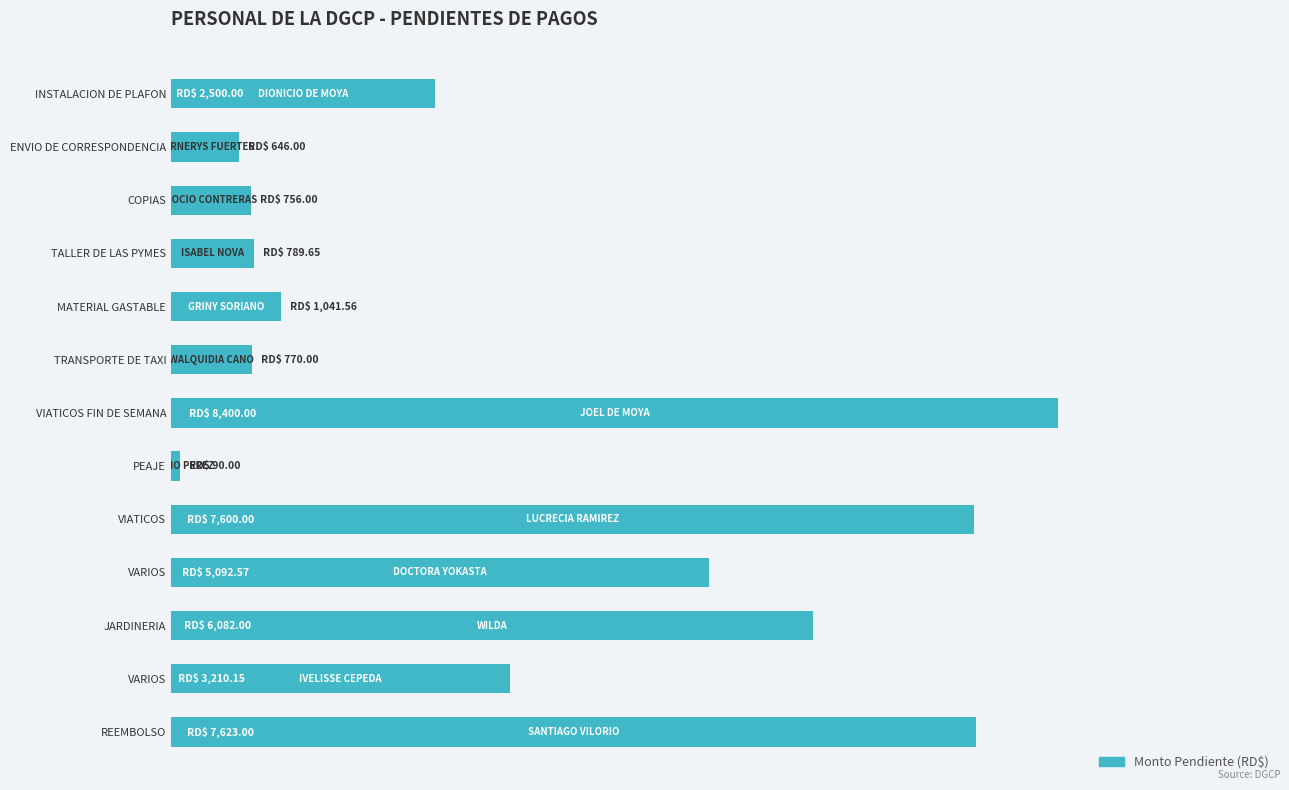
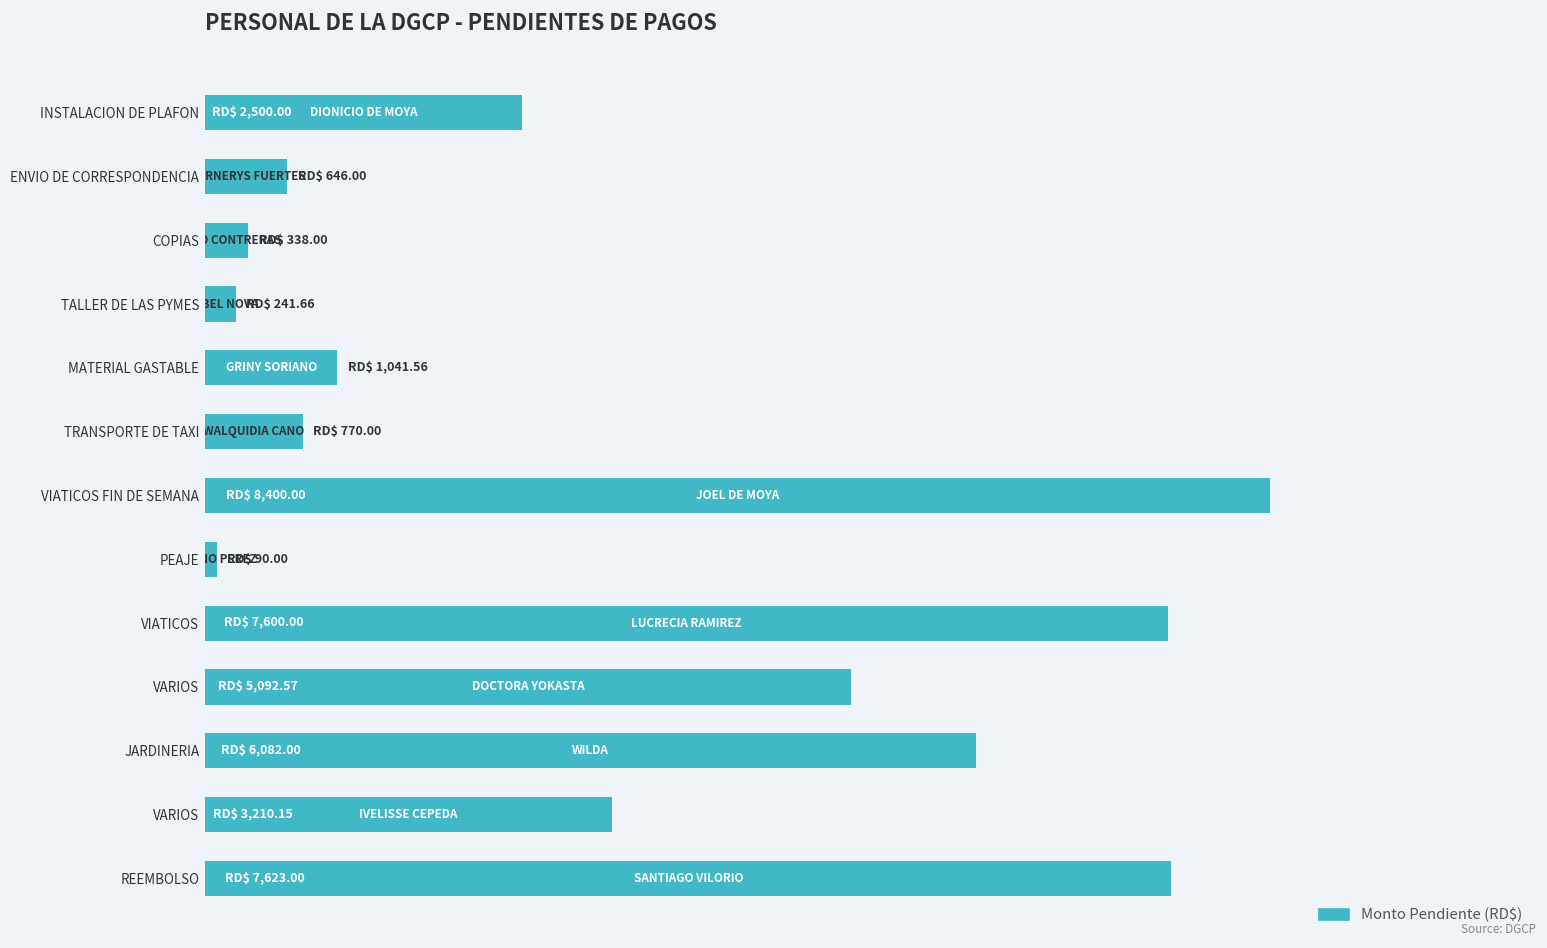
COPIAS: 756.00 -> 338.00
TALLER DE LAS PYMES: 789.65 -> 241.66
